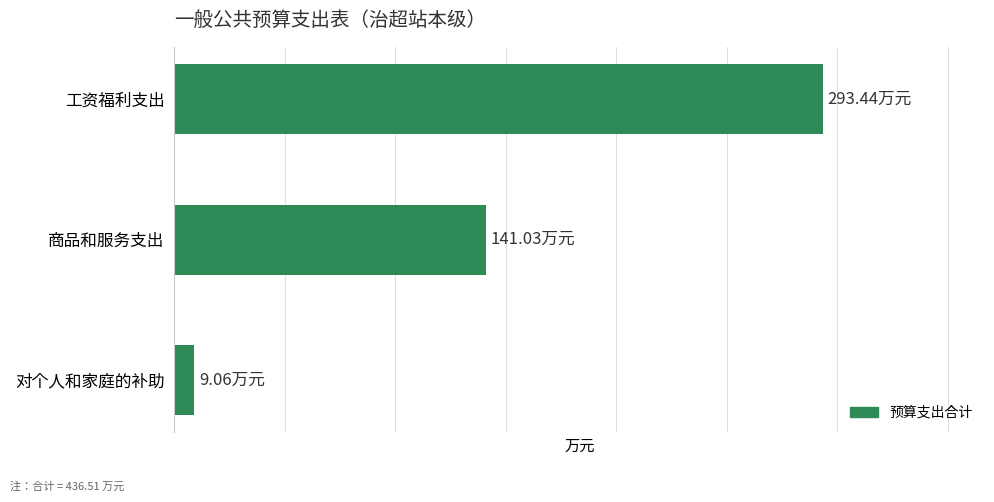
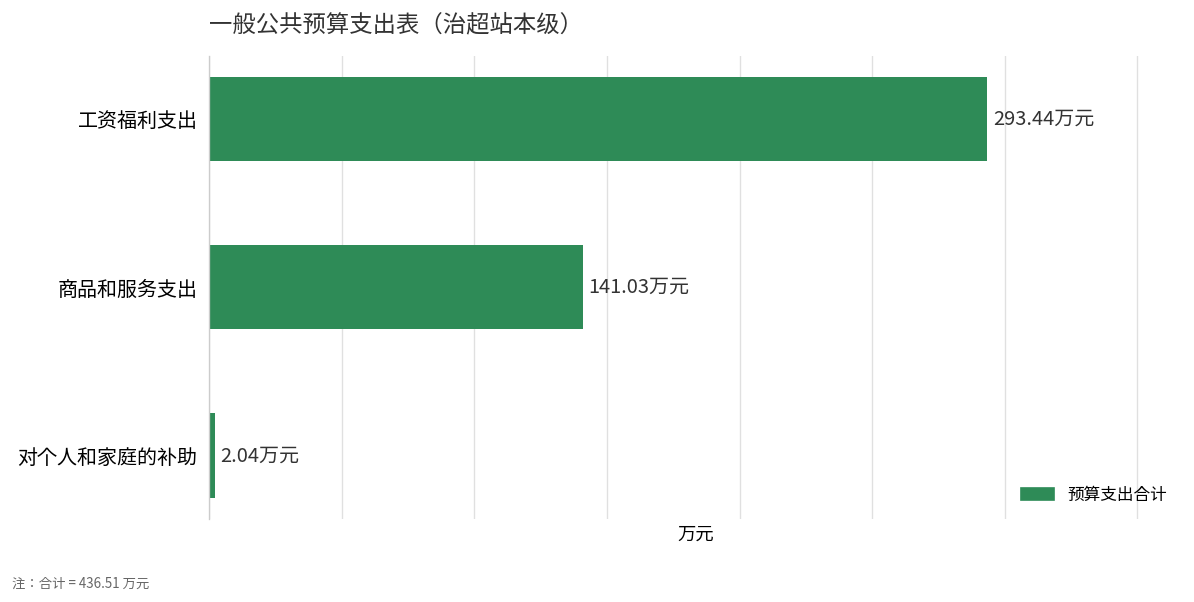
对个人和家庭的补助: 9.06 -> 2.04
